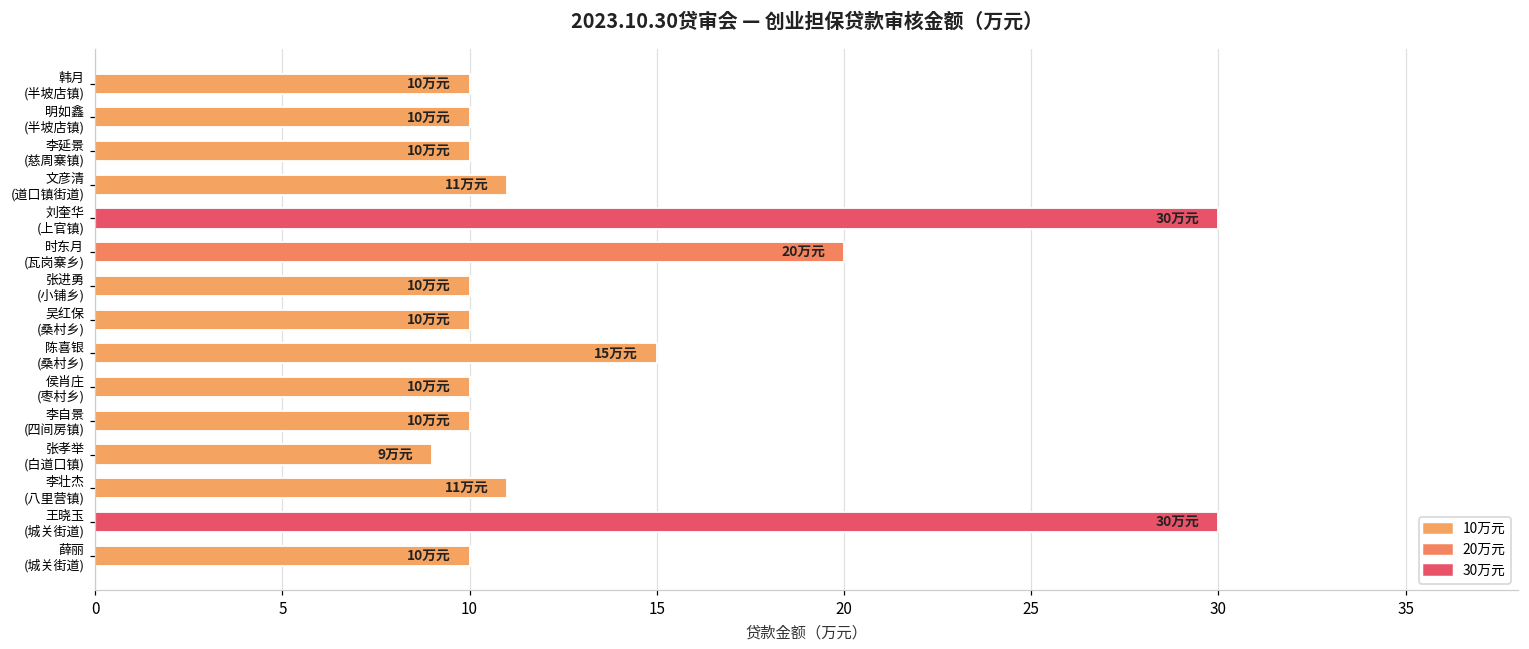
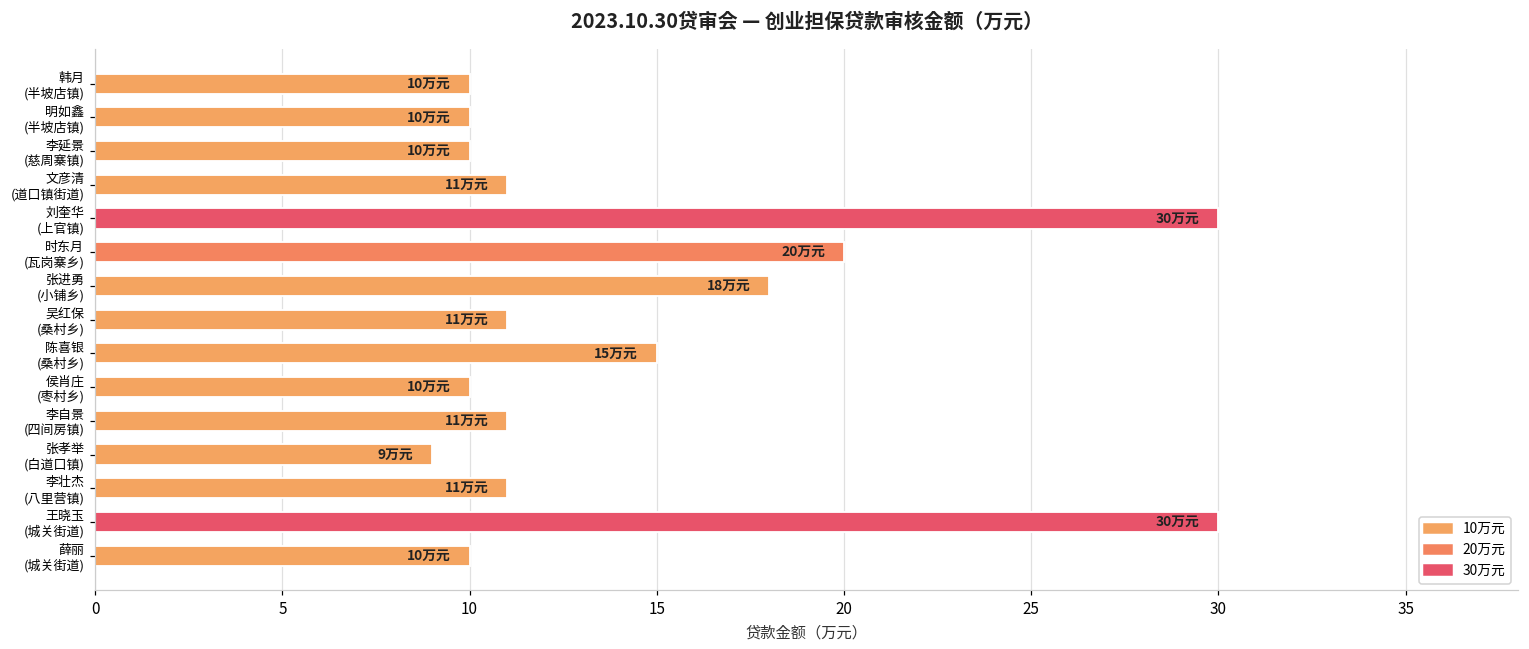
张进勇 (小铺乡): 10 -> 18
吴红保 (桑村乡): 10 -> 11
李自景 (四间房镇): 10 -> 11
